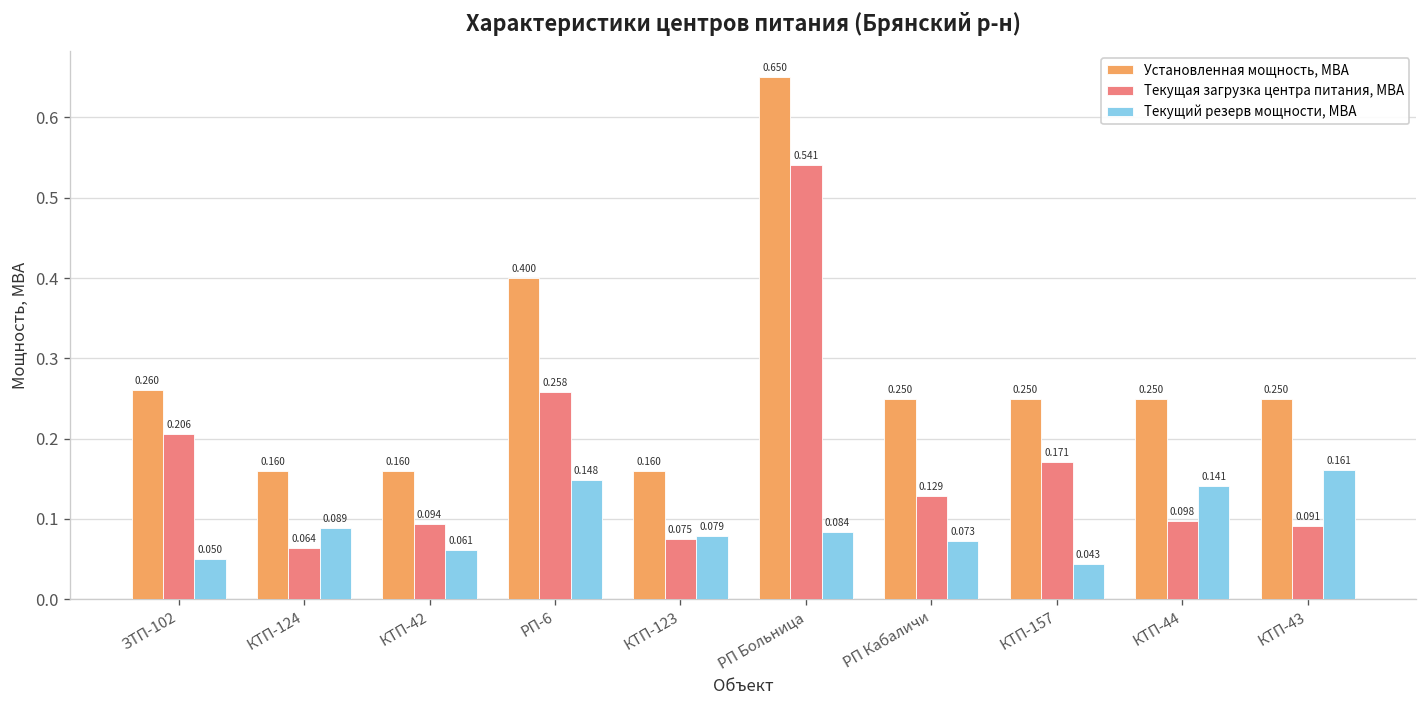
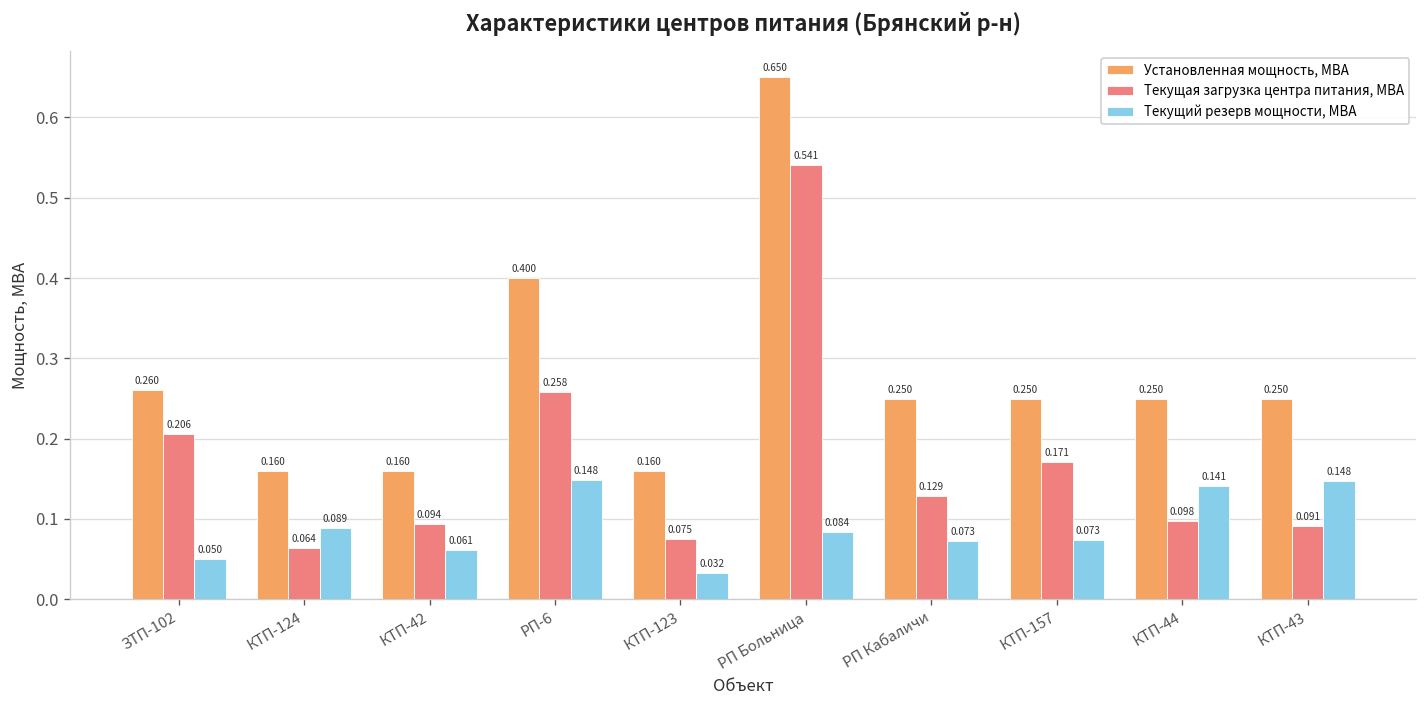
Текущий резерв мощности, МВА, КТП-123: 0.079 -> 0.032
Текущий резерв мощности, МВА, КТП-157: 0.043 -> 0.073
Текущий резерв мощности, МВА, КТП-43: 0.161 -> 0.148
